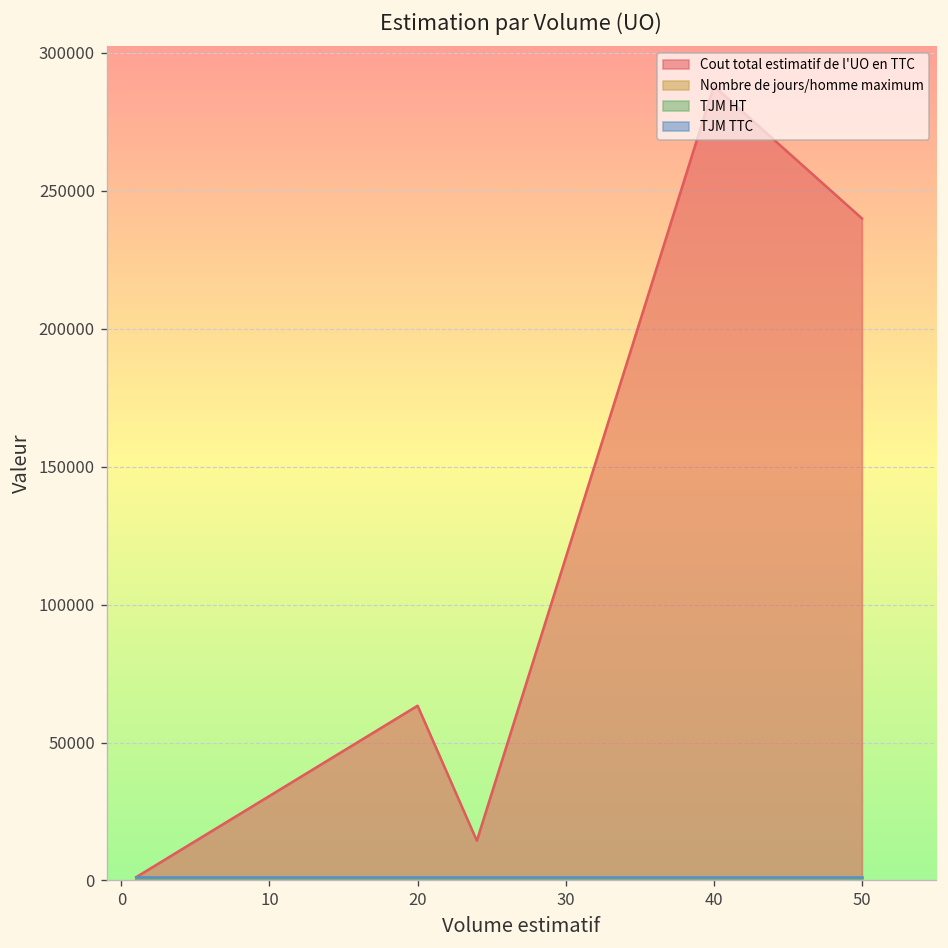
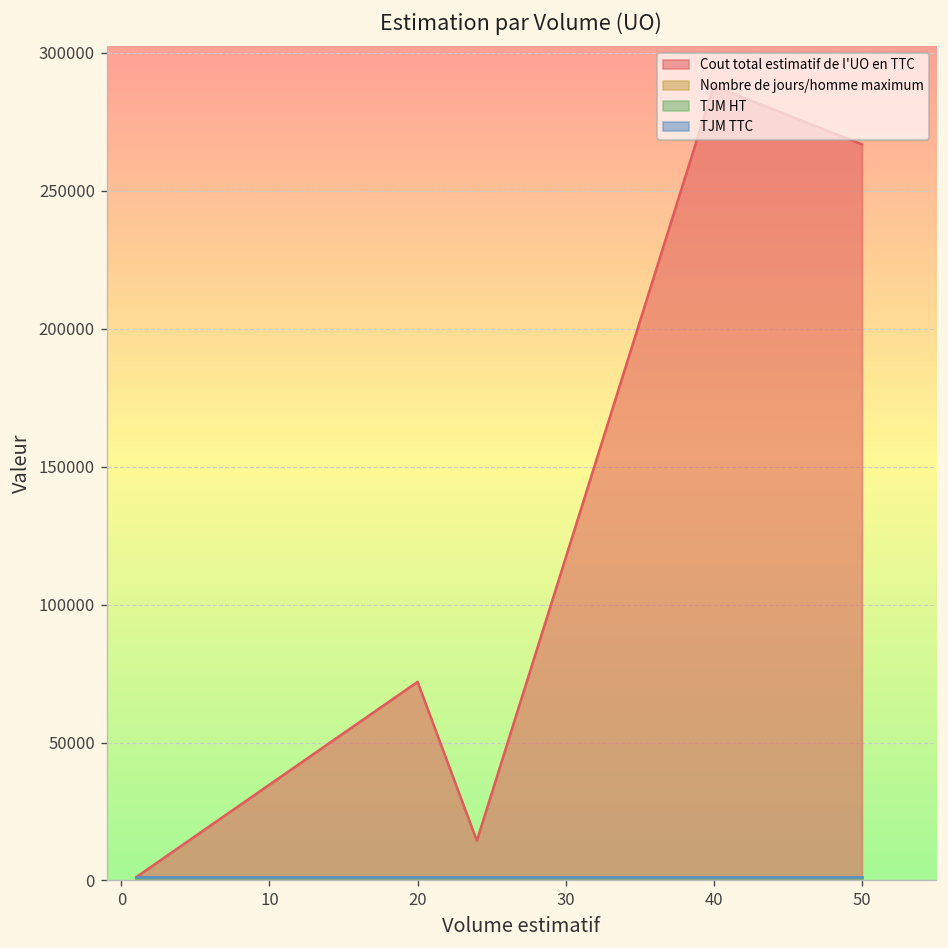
Cout total estimatif de l'UO en TTC, 20: 63000 -> 72000
Cout total estimatif de l'UO en TTC, 50: 240000 -> 267000
